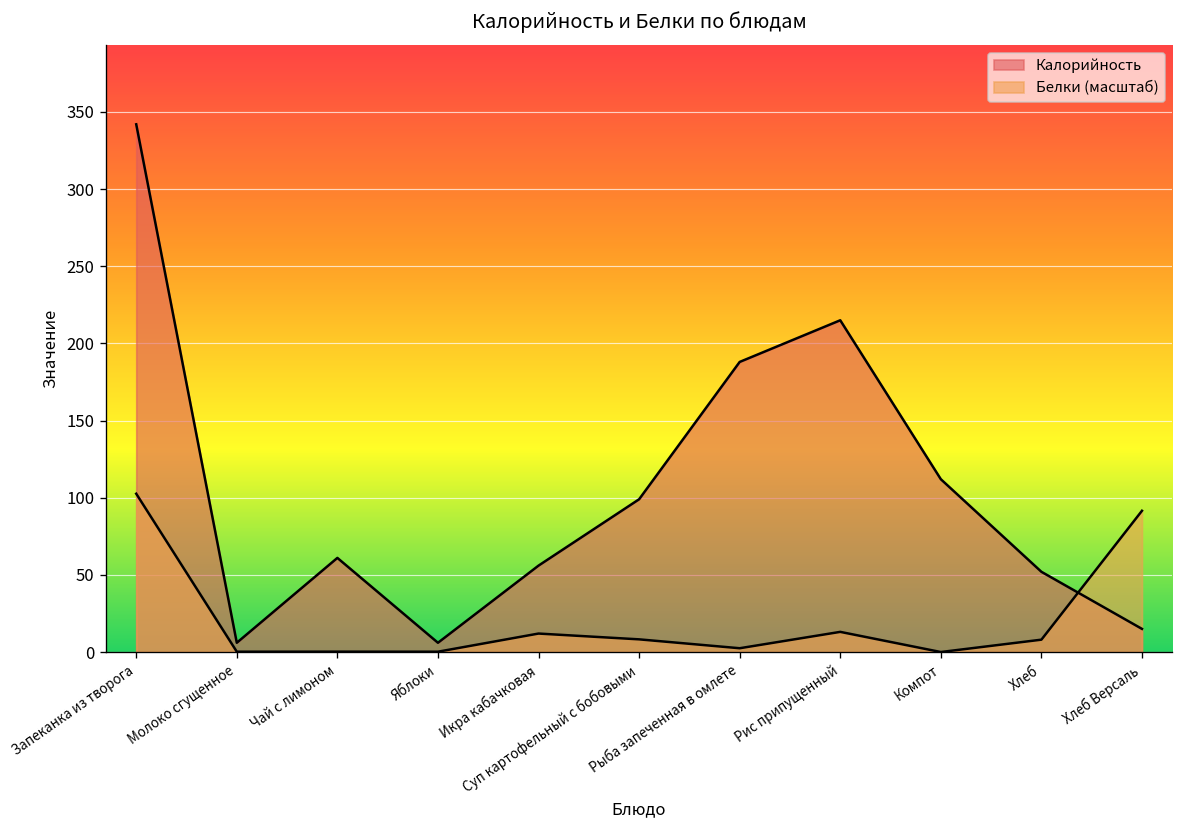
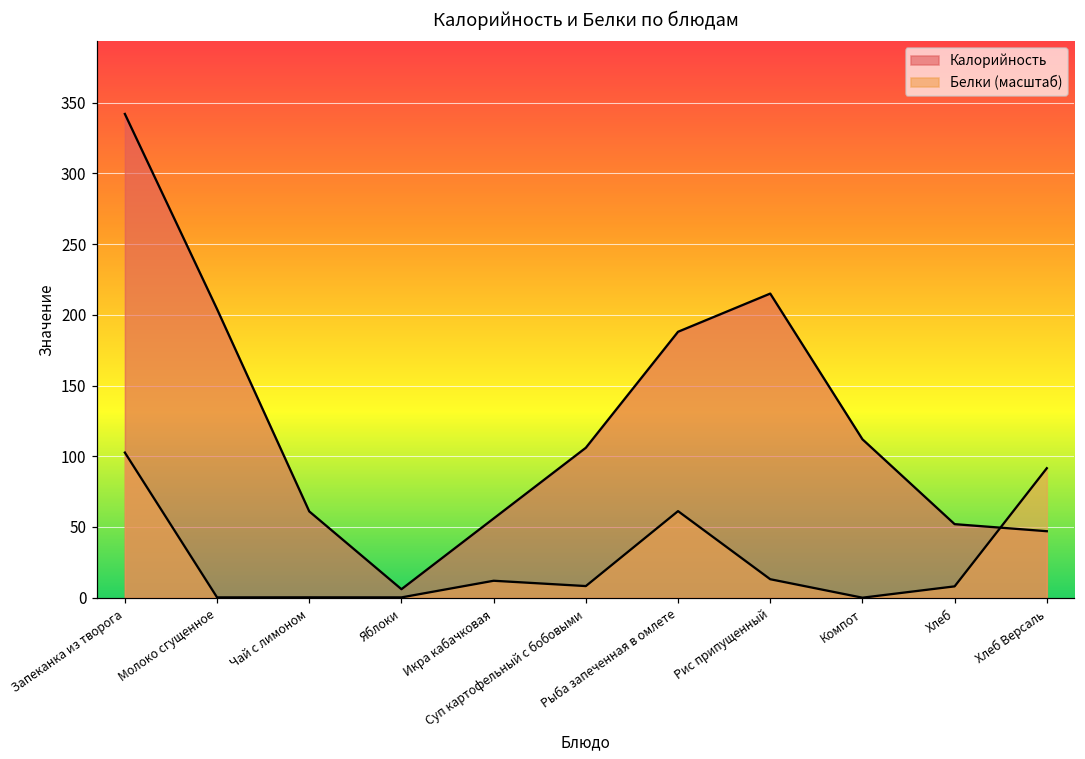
Калорийность, Молоко сгущенное: 6 -> 204
Калорийность, Суп картофельный с бобовыми: 99 -> 106
Белки (масштаб), Рыба запеченная в омлете: 2 -> 61
Калорийность, Хлеб Версаль: 15 -> 47
